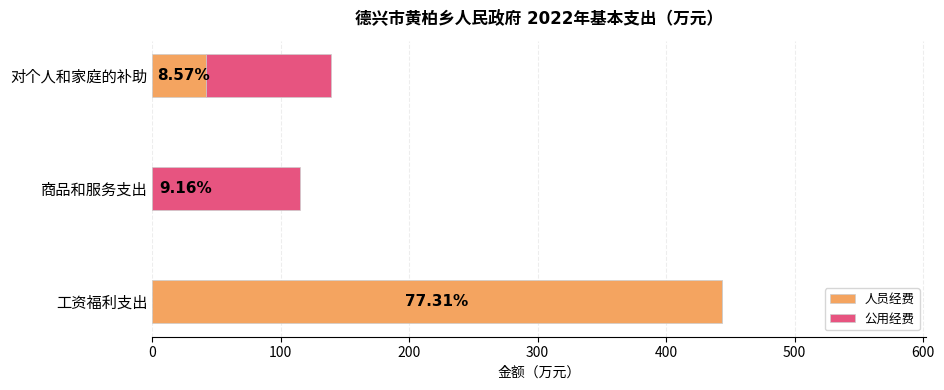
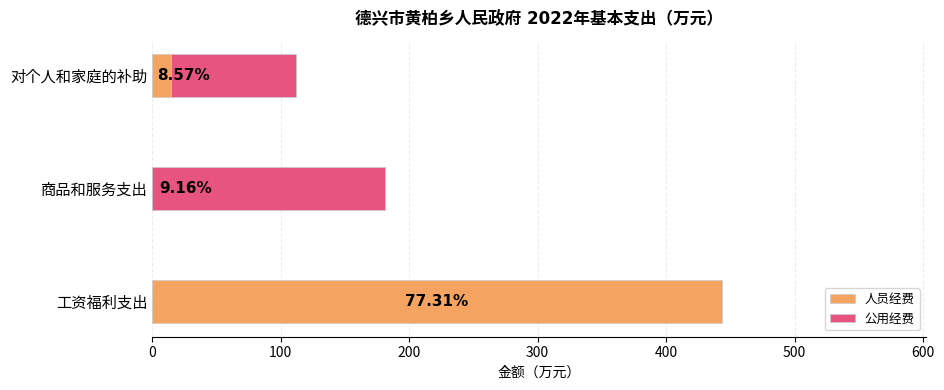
人员经费, 对个人和家庭的补助: 42 -> 15
公用经费, 商品和服务支出: 115 -> 181
